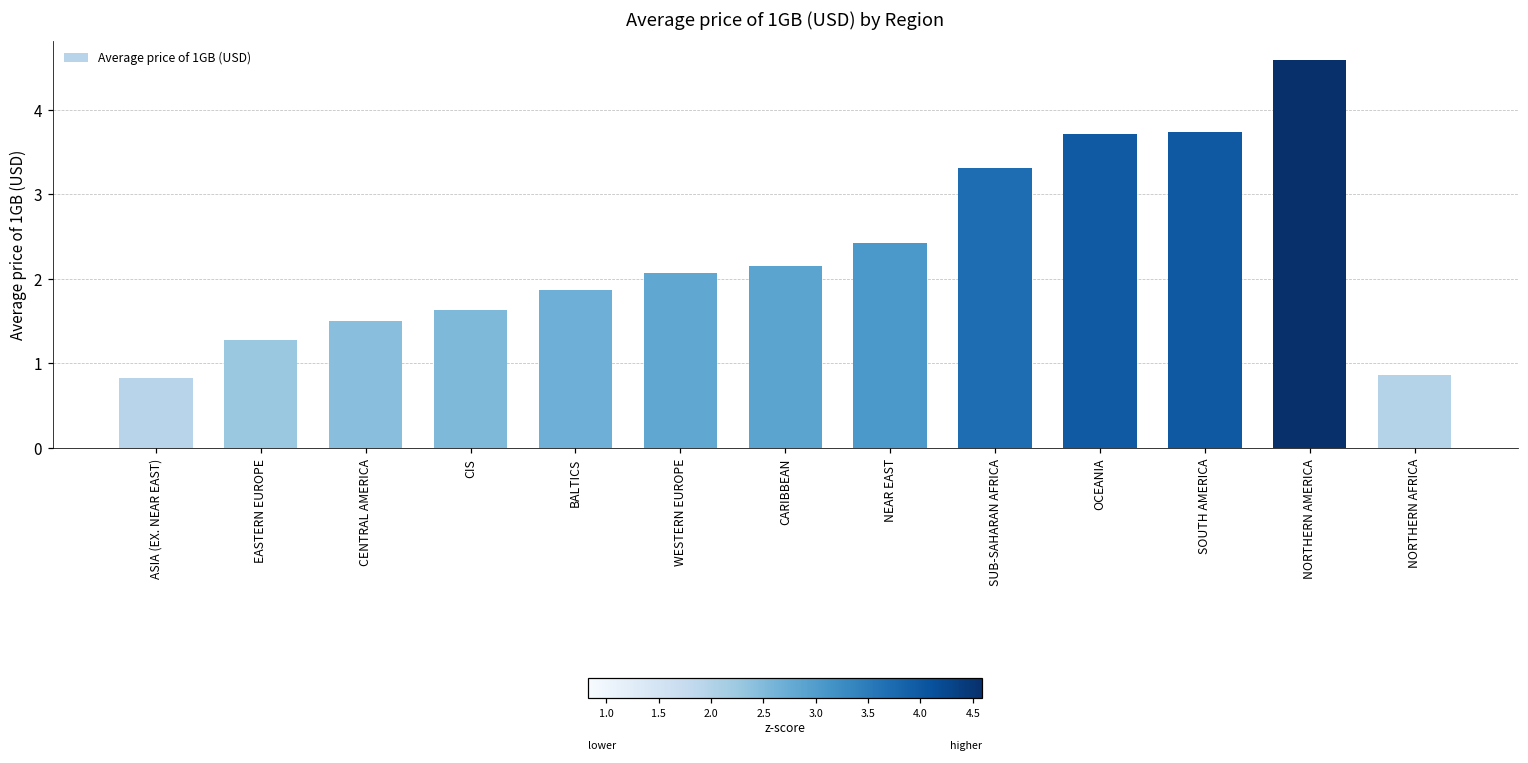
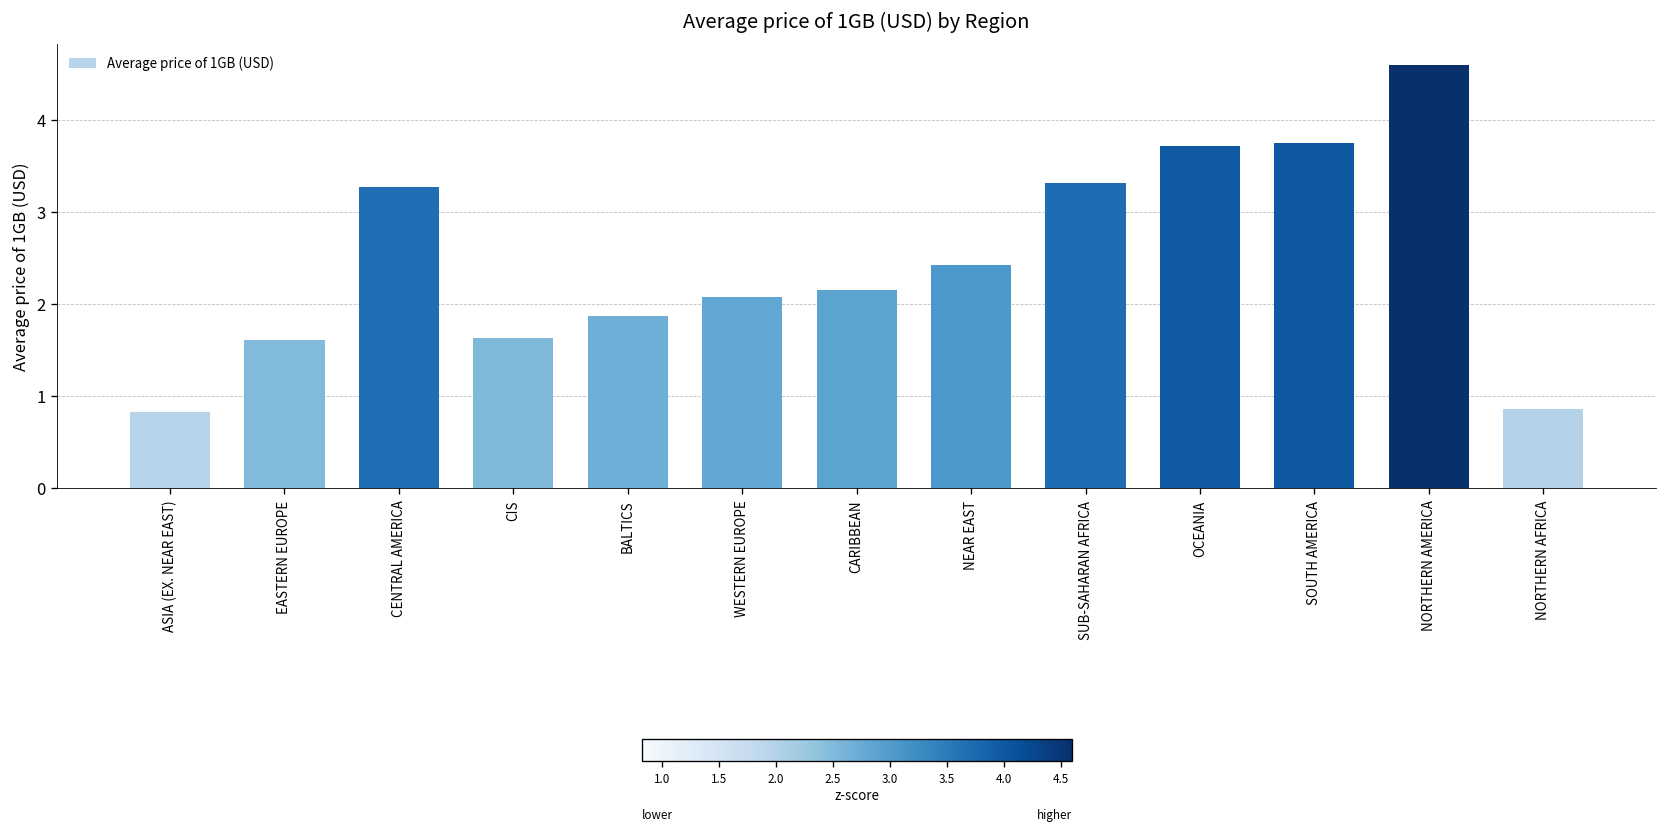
EASTERN EUROPE: 1.3 -> 1.6
CENTRAL AMERICA: 1.5 -> 3.3
